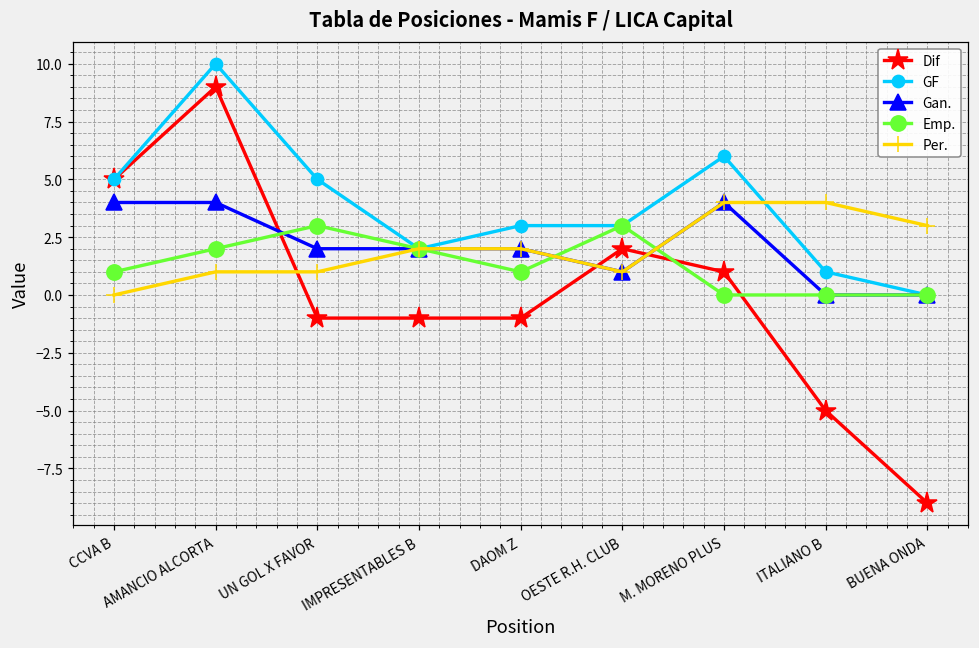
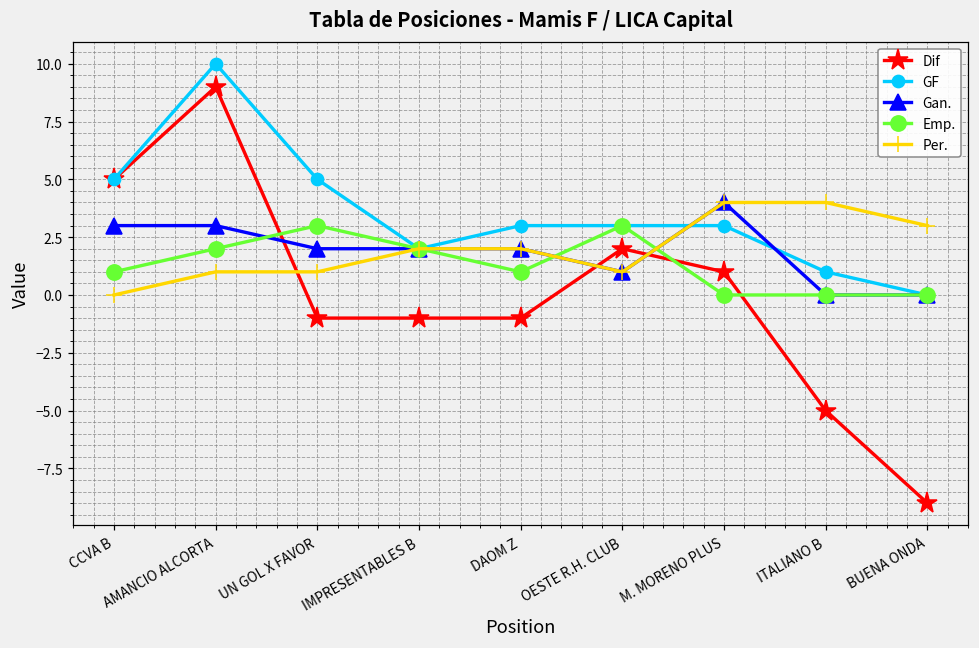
Gan., CCVA B: 4 -> 3
Gan., AMANCIO ALCORTA: 4 -> 3
GF, M. MORENO PLUS: 6 -> 3
